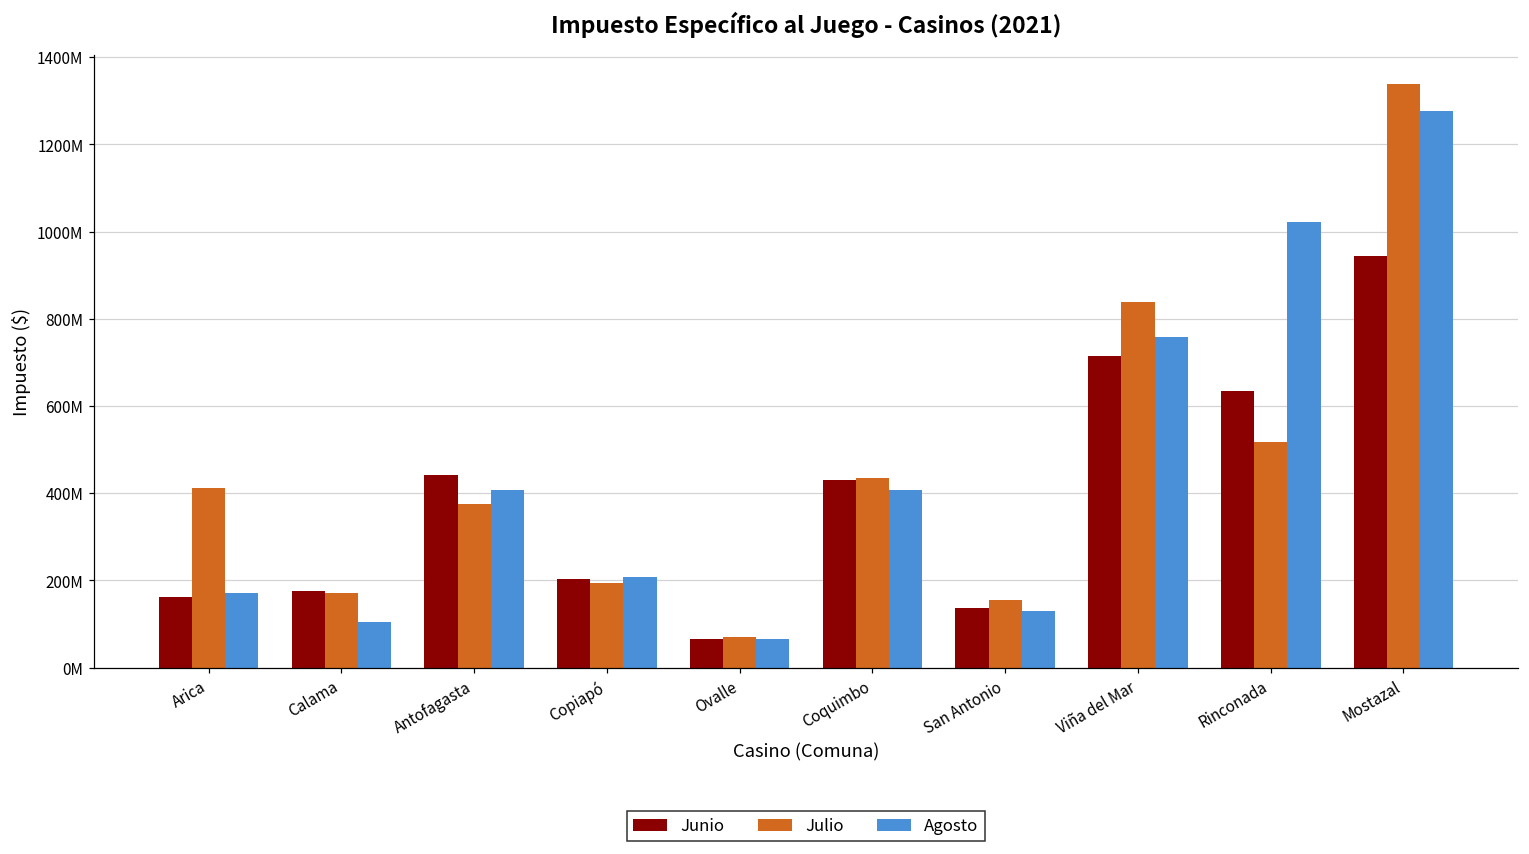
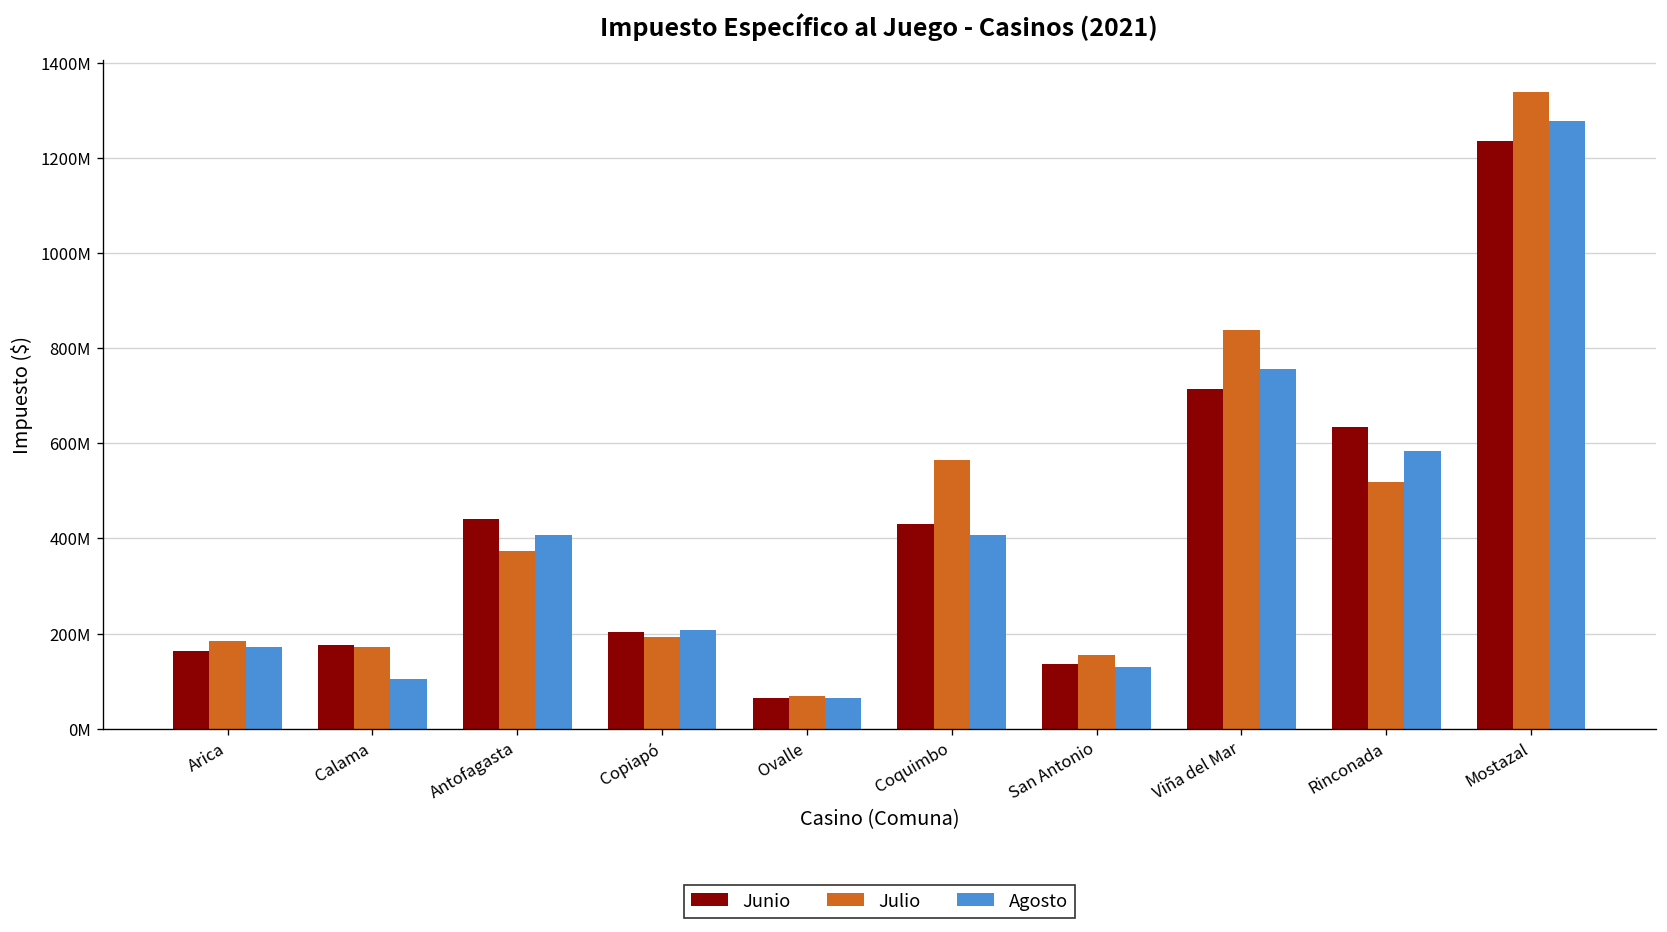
Julio, Arica: 410000000 -> 180000000
Julio, Coquimbo: 440000000 -> 570000000
Agosto, Rinconada: 1020000000 -> 580000000
Junio, Mostazal: 940000000 -> 1240000000
